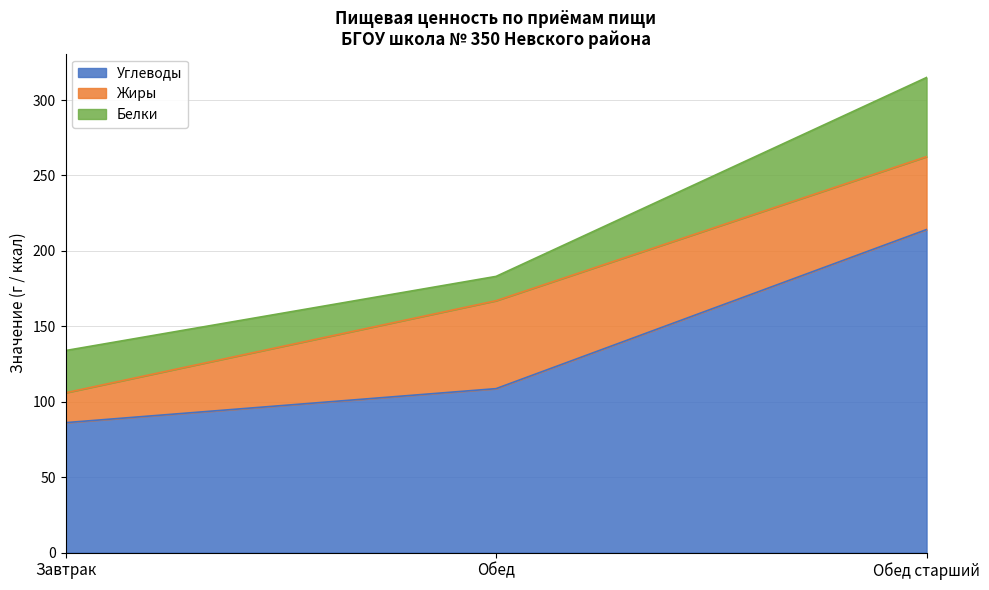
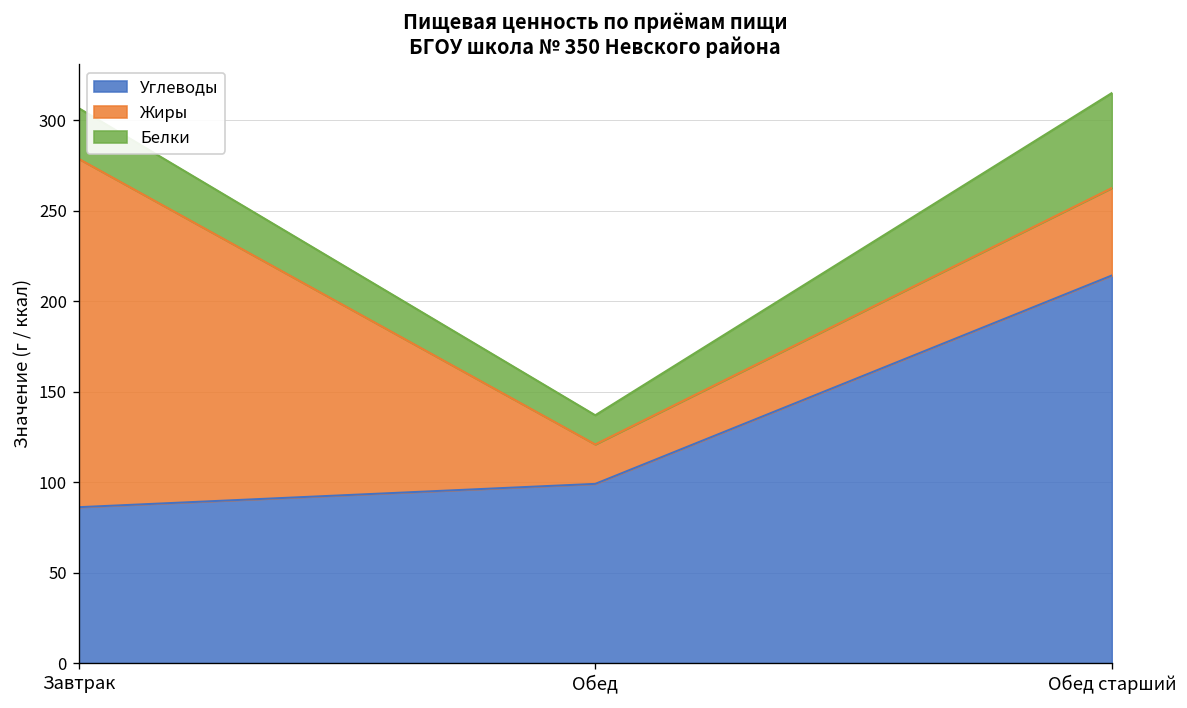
Жиры, Завтрак: 20 -> 193
Углеводы, Обед: 109 -> 99
Жиры, Обед: 58 -> 22
